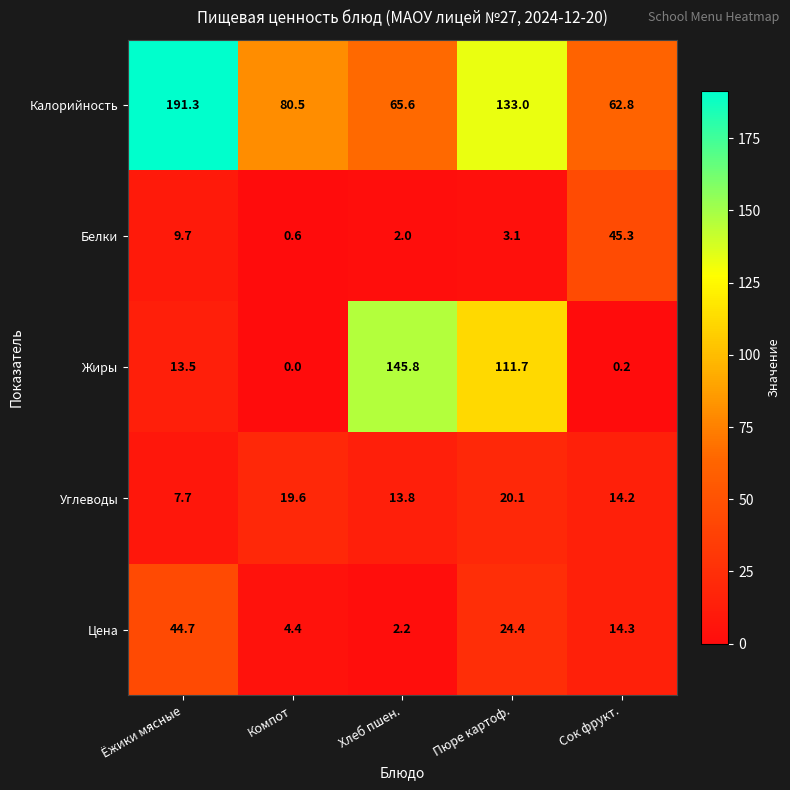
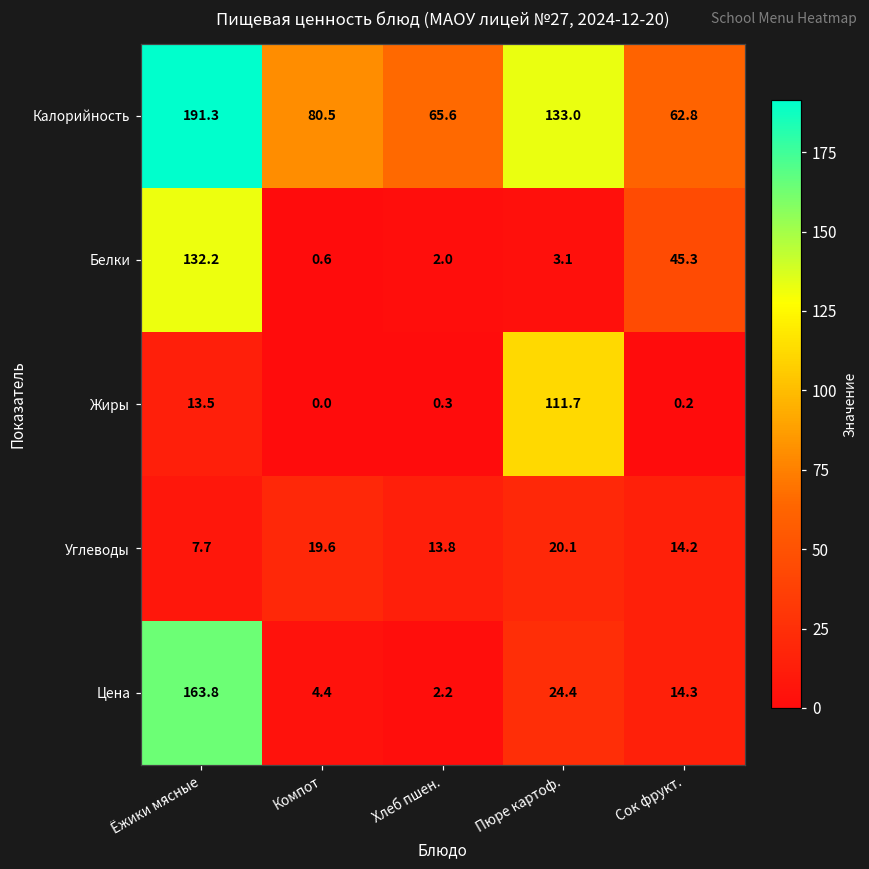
Белки, Ёжики мясные: 9.7 -> 132.2
Жиры, Хлеб пшен.: 145.8 -> 0.3
Цена, Ёжики мясные: 44.7 -> 163.8
